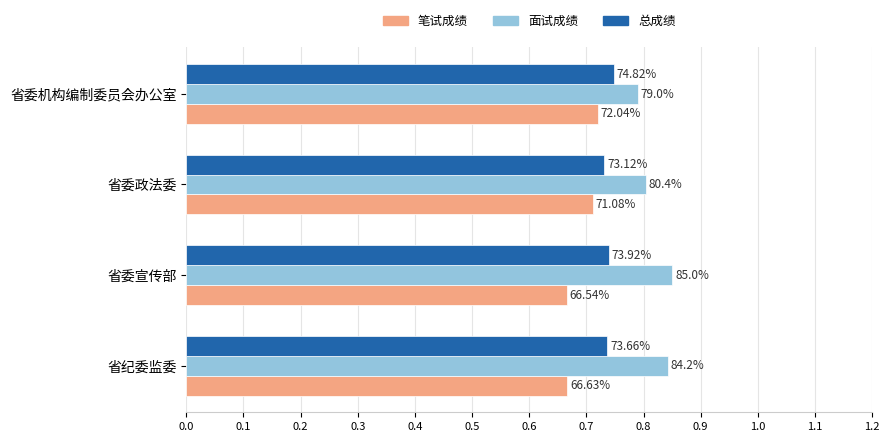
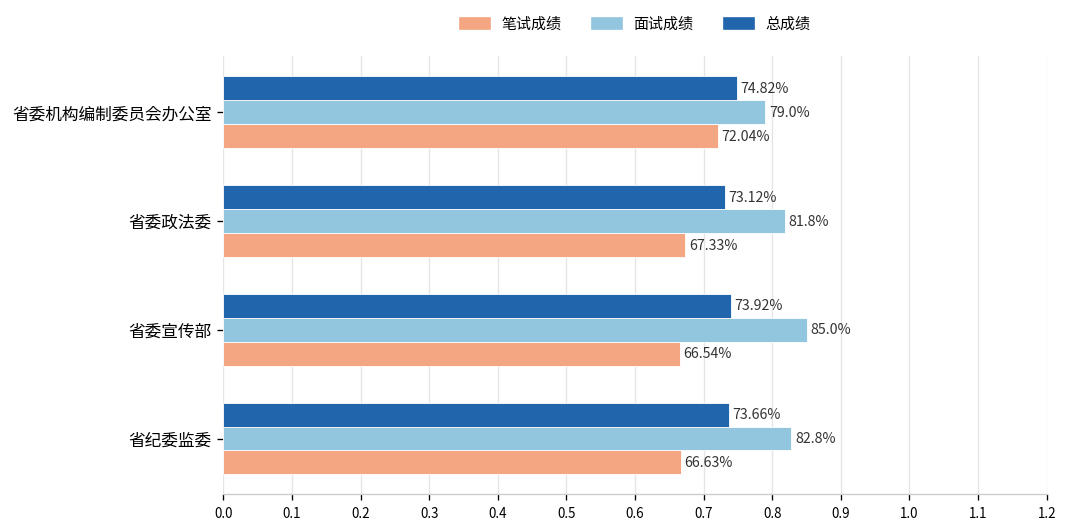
面试成绩, 省委政法委: 80.4% -> 81.8%
笔试成绩, 省委政法委: 71.08% -> 67.33%
面试成绩, 省纪委监委: 84.2% -> 82.8%
